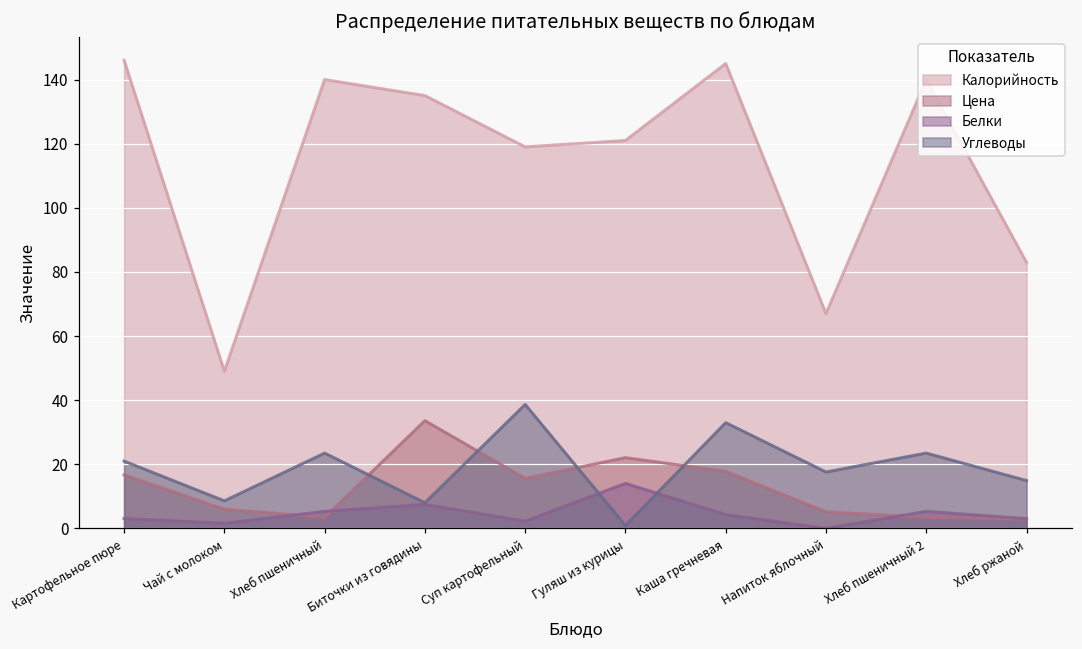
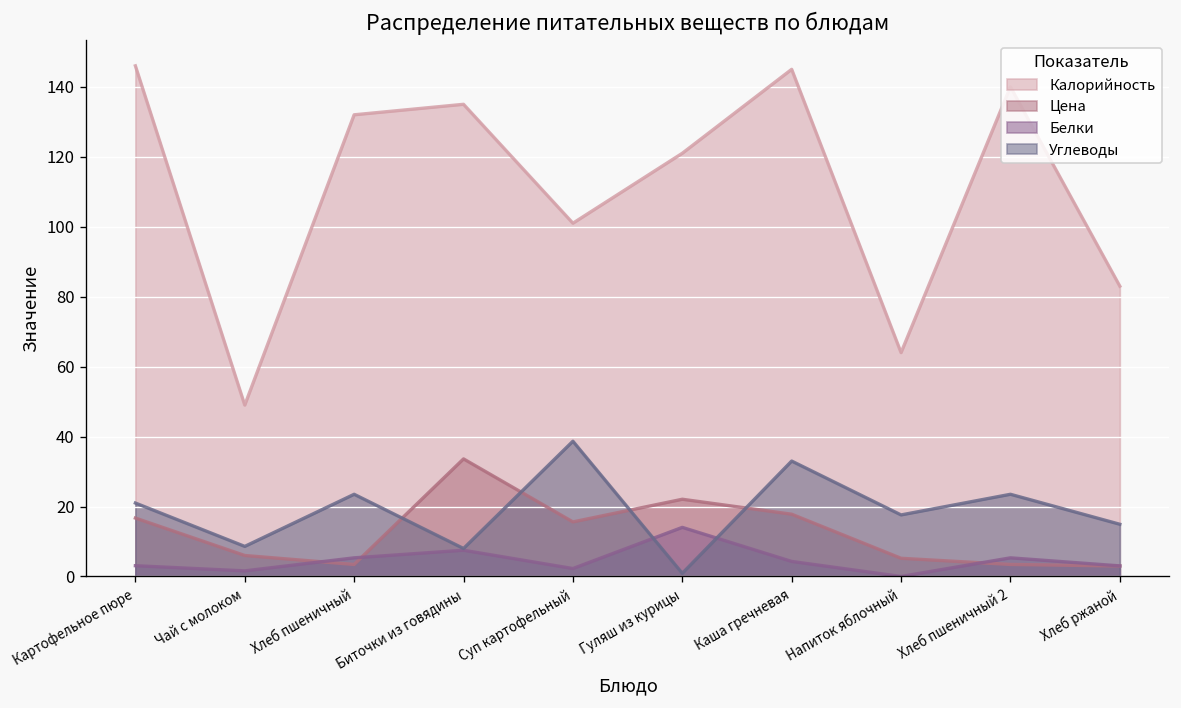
Калорийность, Хлеб пшеничный: 140 -> 132
Калорийность, Суп картофельный: 119 -> 101
Калорийность, Напиток яблочный: 67 -> 64
